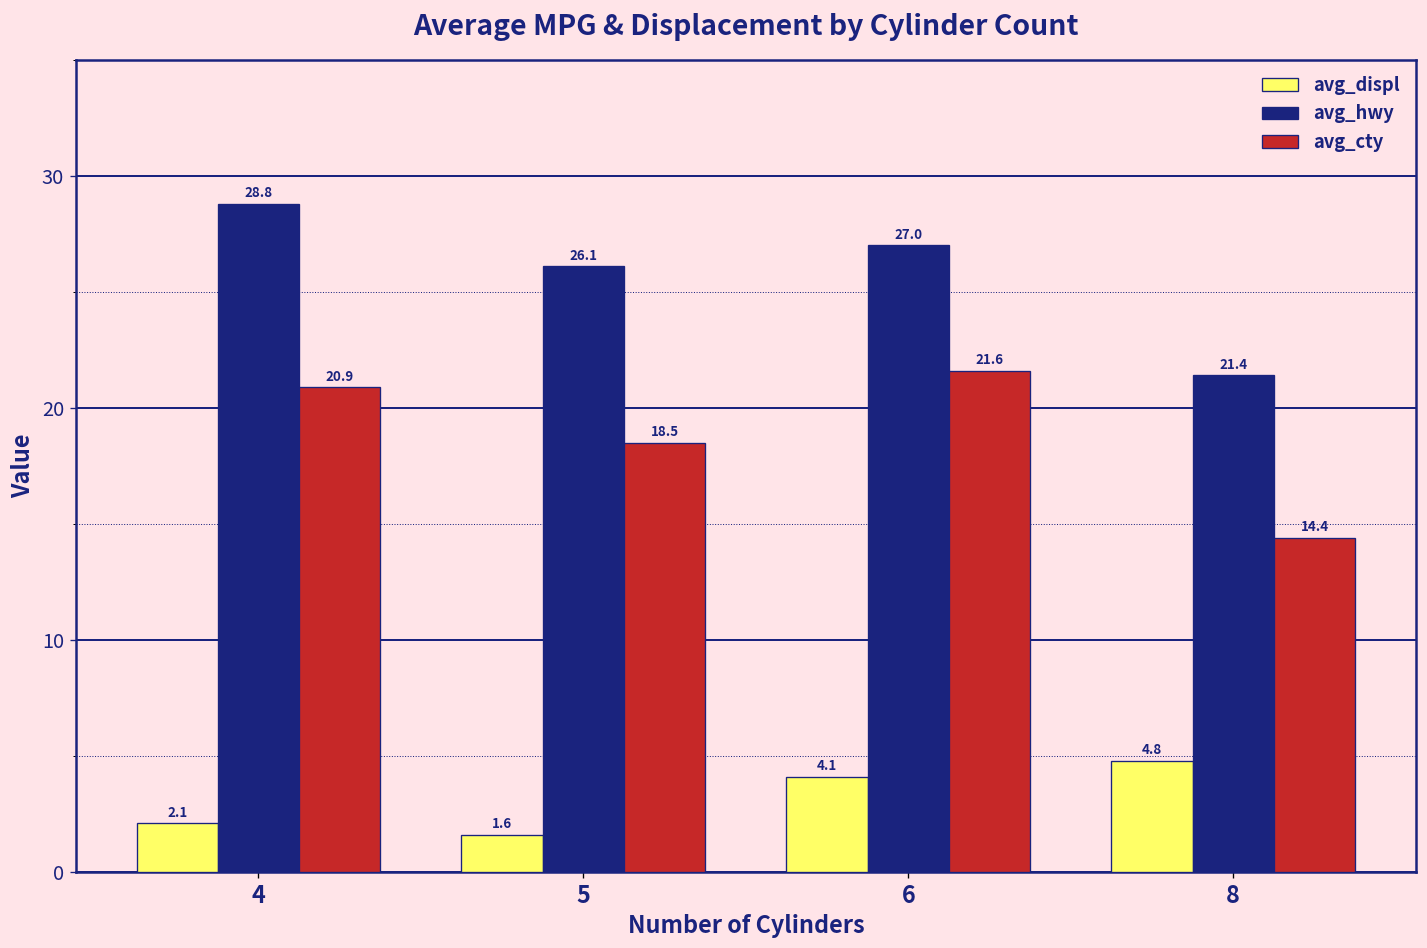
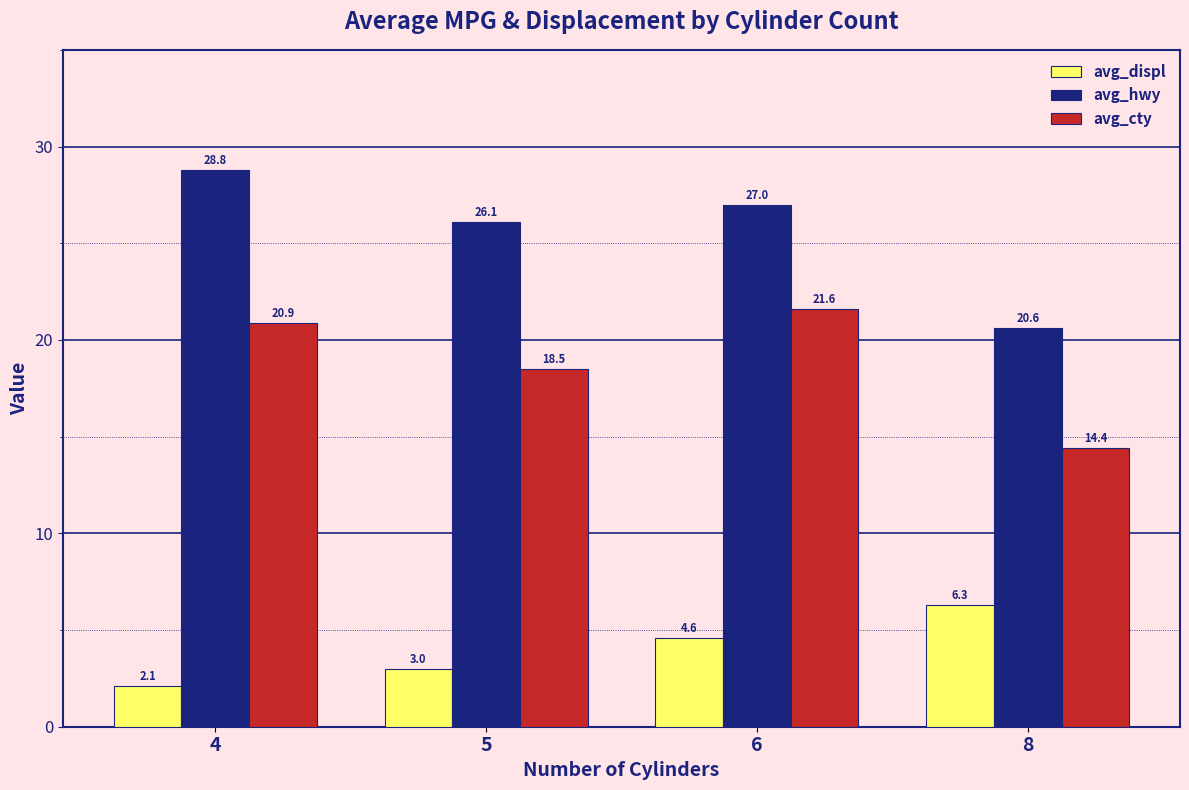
avg_displ, 5: 1.6 -> 3.0
avg_displ, 6: 4.1 -> 4.6
avg_displ, 8: 4.8 -> 6.3
avg_hwy, 8: 21.4 -> 20.6
